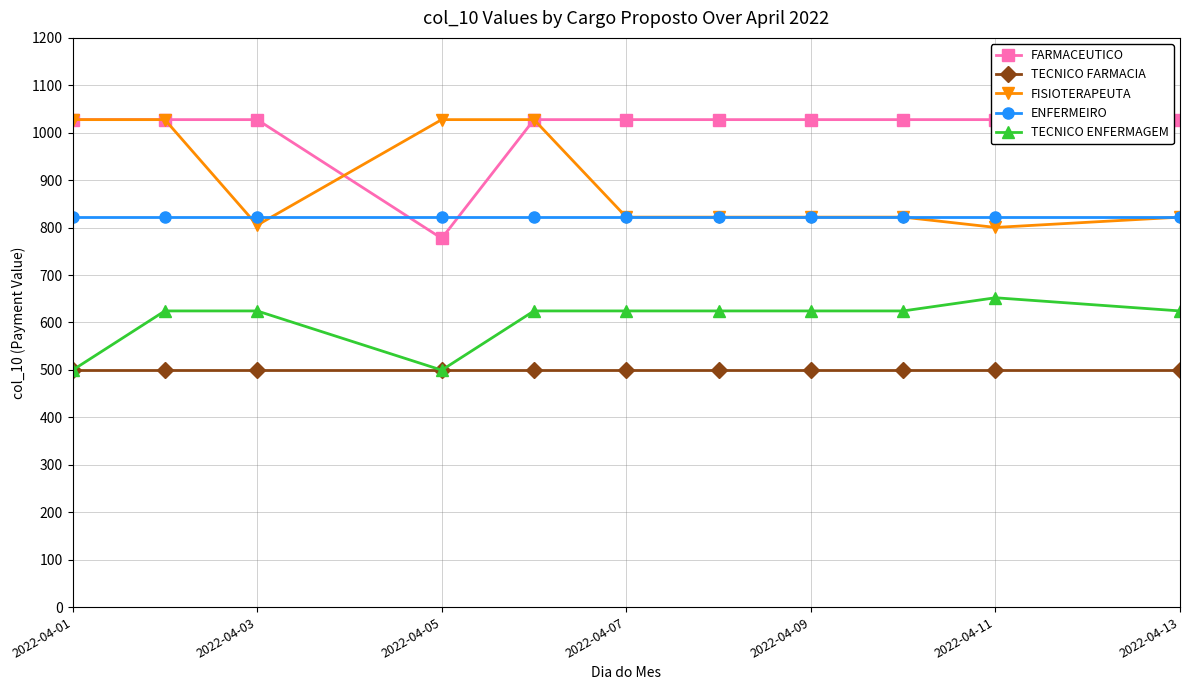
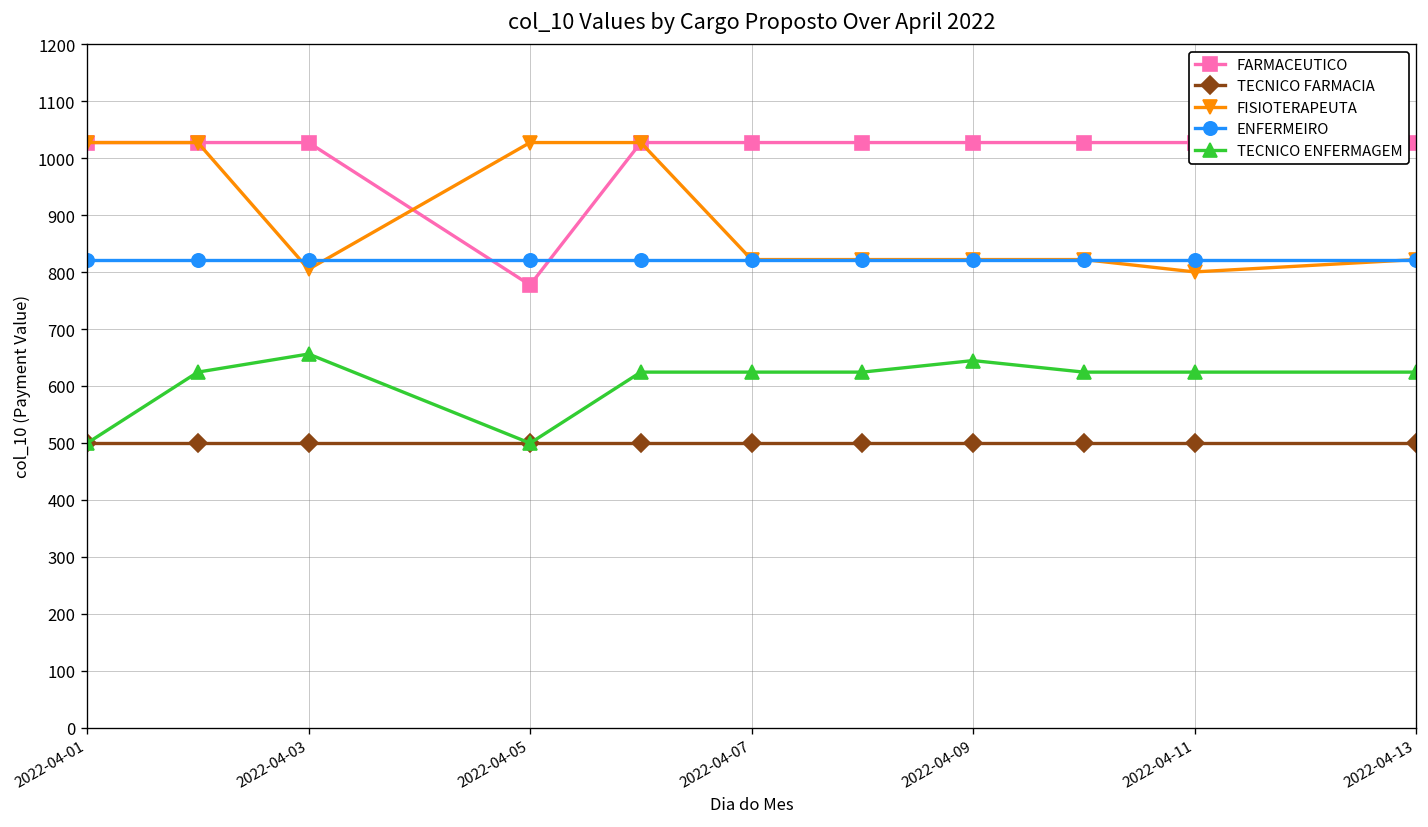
TECNICO ENFERMAGEM, 2022-04-03: 620 -> 660
TECNICO ENFERMAGEM, 2022-04-09: 620 -> 640
TECNICO ENFERMAGEM, 2022-04-11: 650 -> 620
